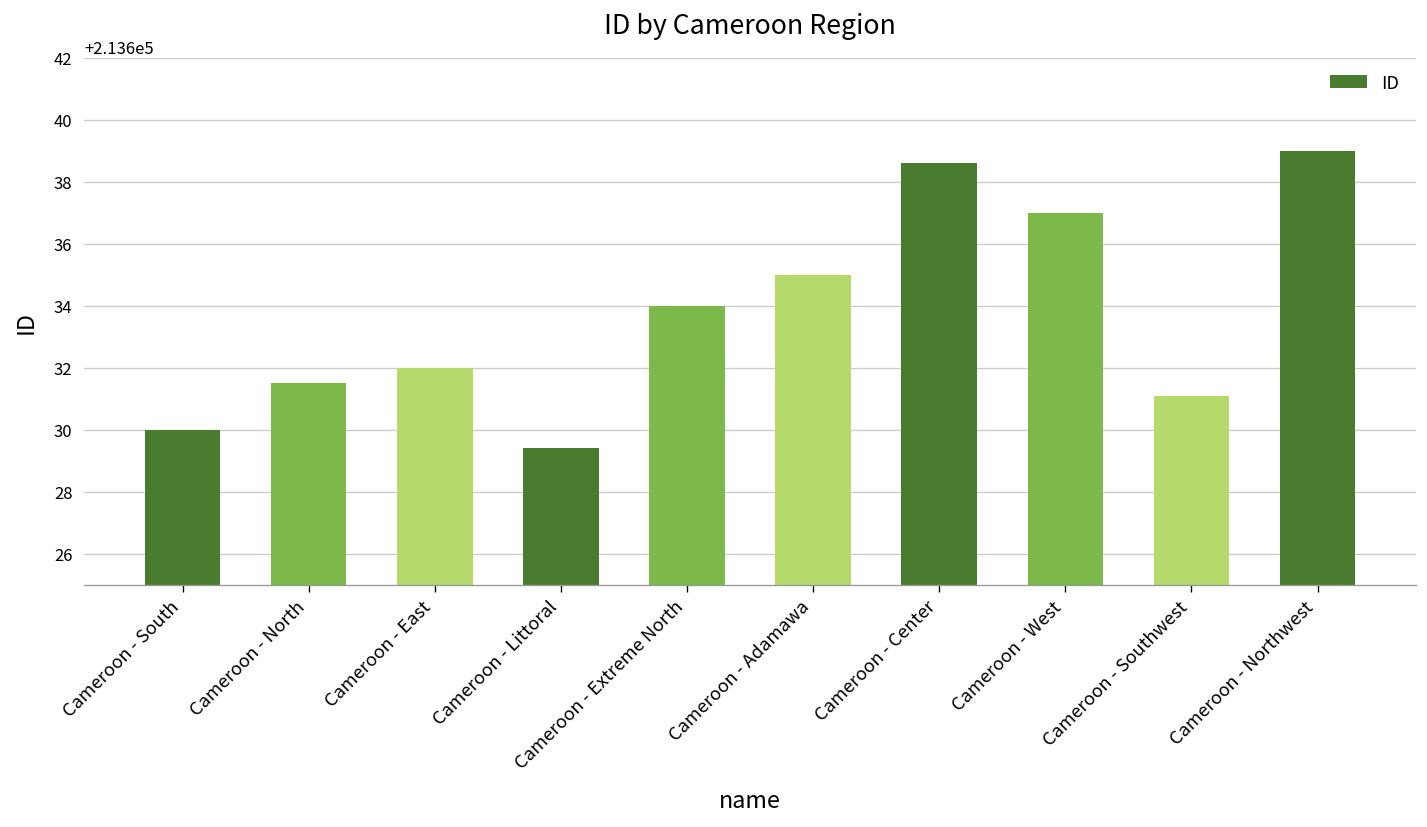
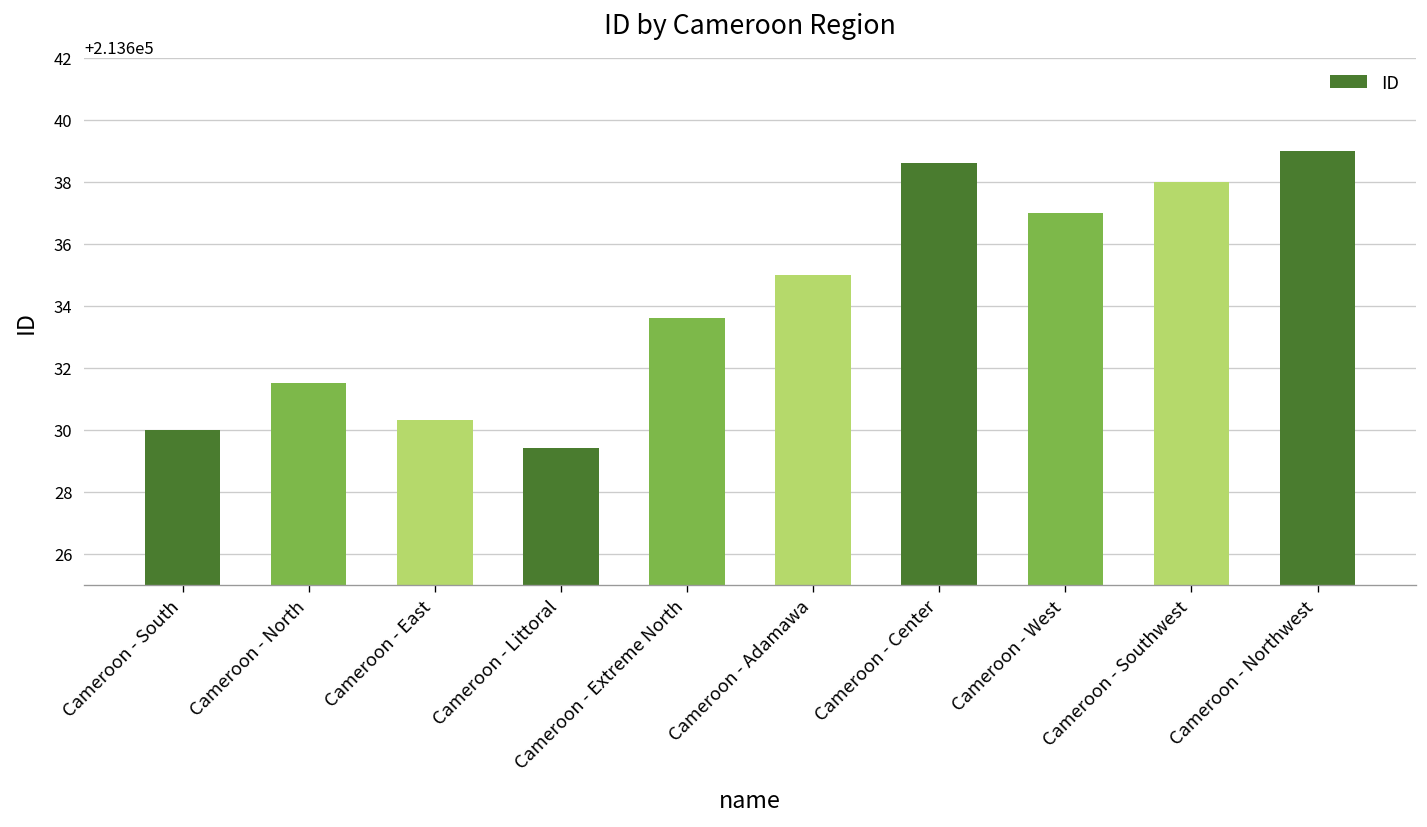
Cameroon - East: 213632.0 -> 213630.3
Cameroon - Extreme North: 213634.0 -> 213633.6
Cameroon - Southwest: 213631.1 -> 213638.0
